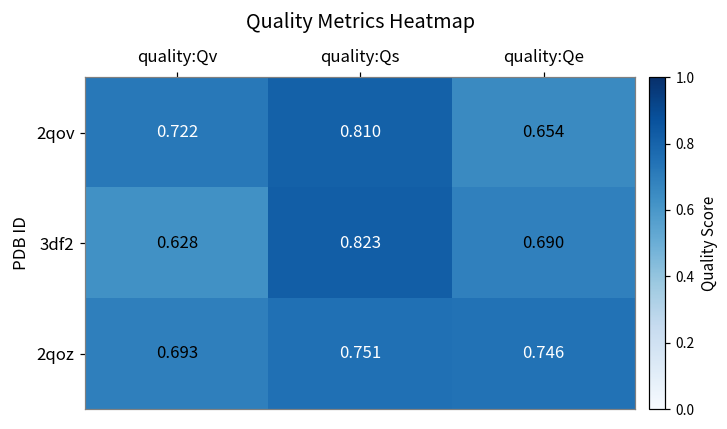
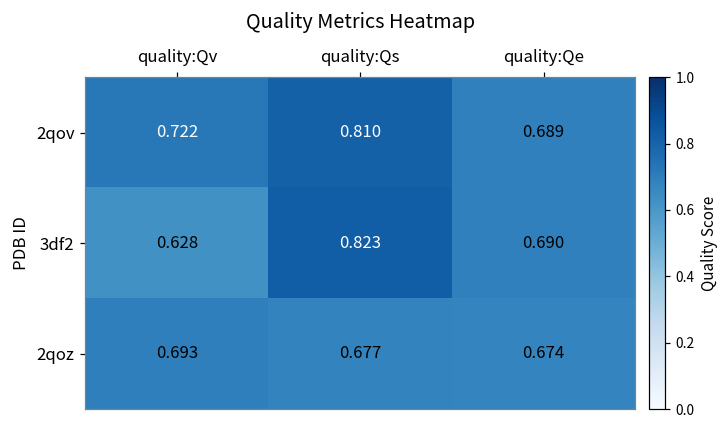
2qov, quality:Qe: 0.654 -> 0.689
2qoz, quality:Qs: 0.751 -> 0.677
2qoz, quality:Qe: 0.746 -> 0.674
